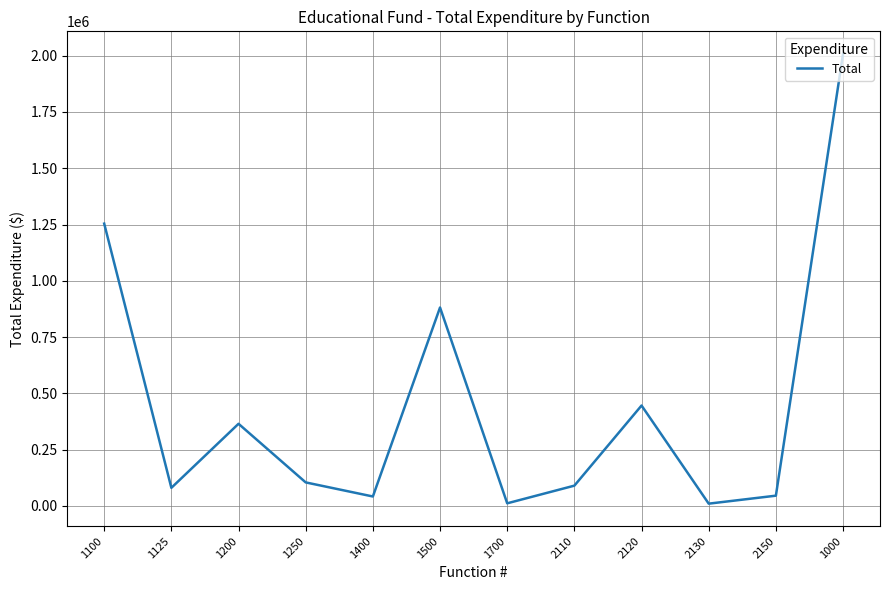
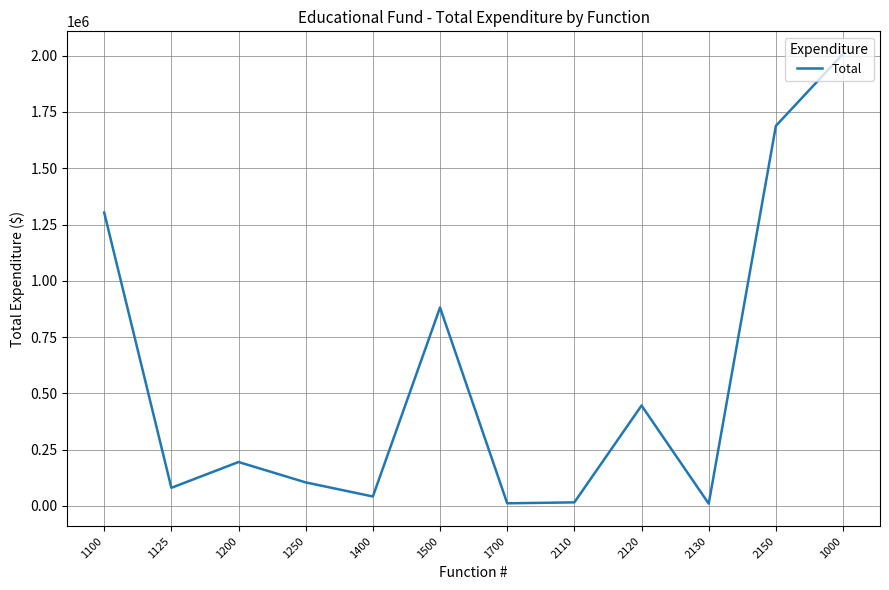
1100: 1250000 -> 1300000
1200: 360000 -> 190000
2110: 90000 -> 20000
2150: 50000 -> 1690000
